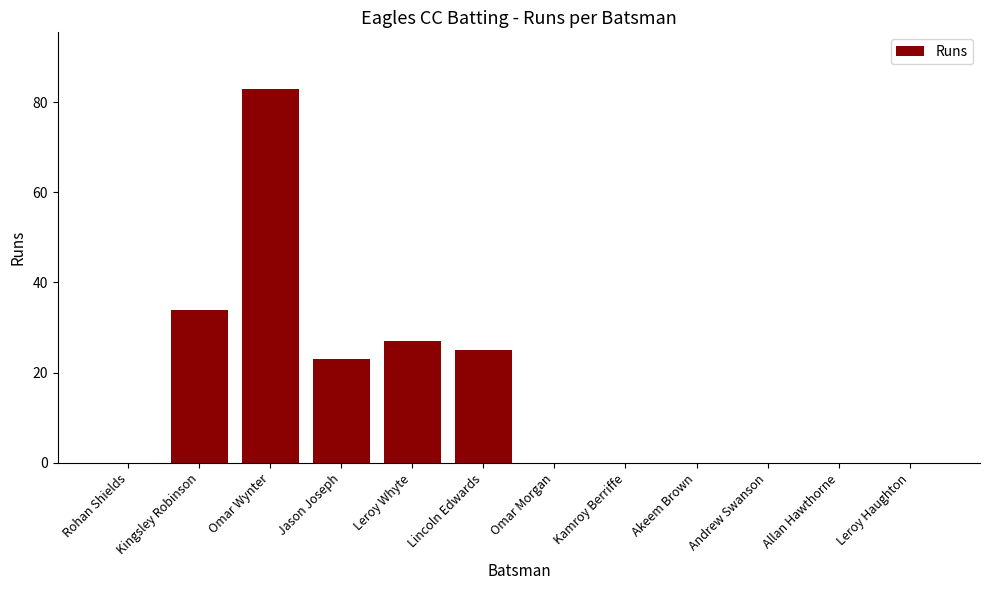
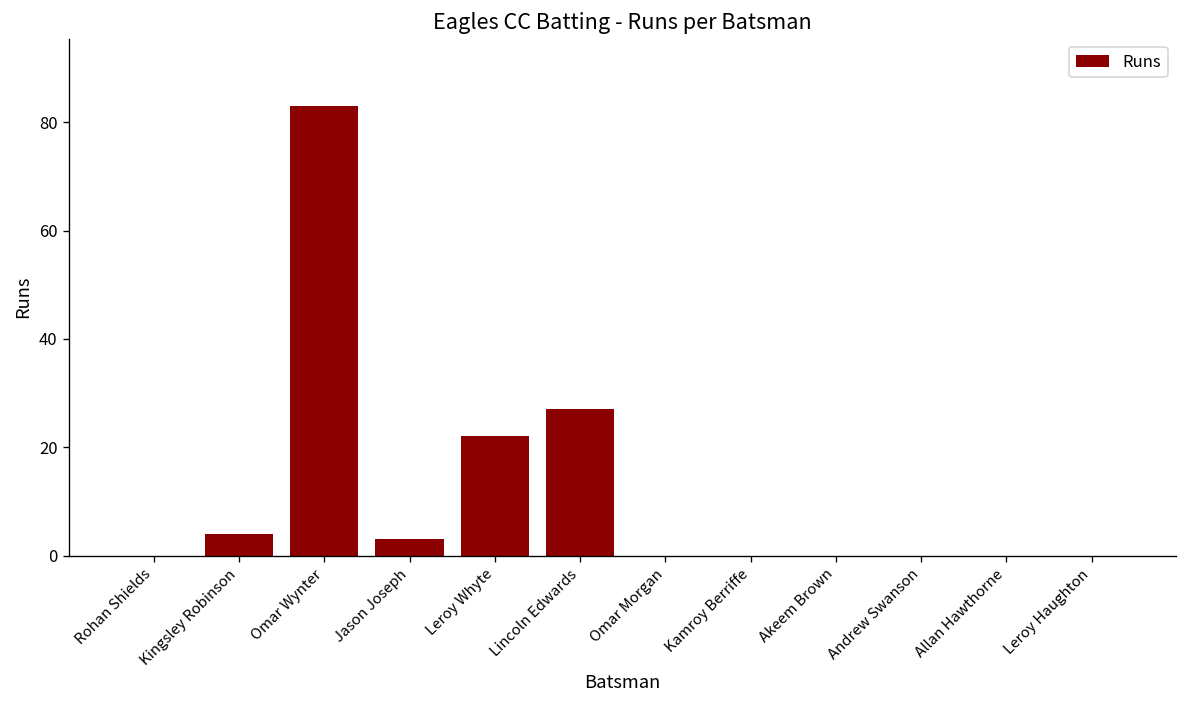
Kingsley Robinson: 34 -> 4
Jason Joseph: 23 -> 3
Leroy Whyte: 27 -> 22
Lincoln Edwards: 25 -> 27
